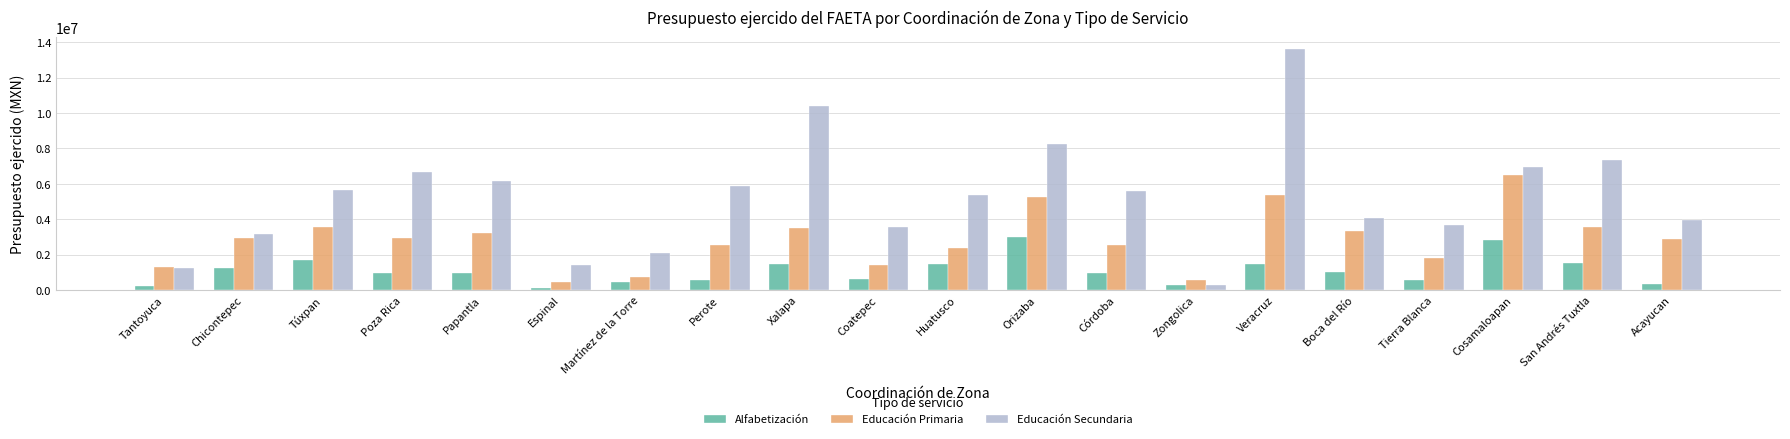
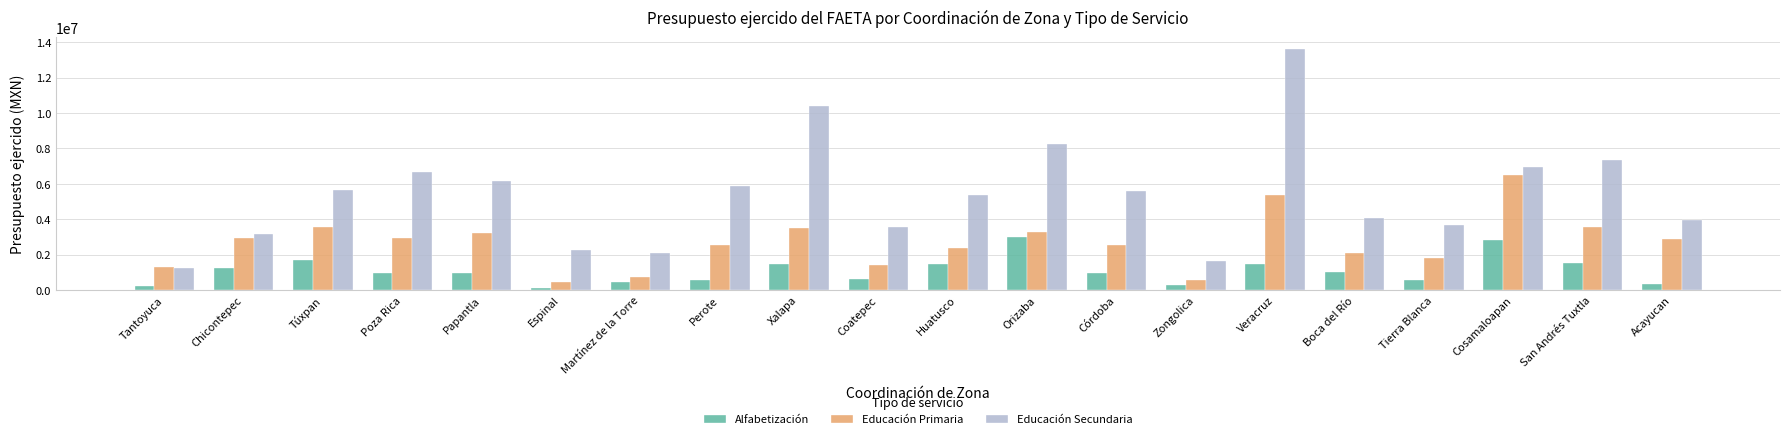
Educación Secundaria, Espinal: 1400000 -> 2300000
Educación Primaria, Orizaba: 5300000 -> 3300000
Educación Secundaria, Zongolica: 300000 -> 1700000
Educación Primaria, Boca del Río: 3300000 -> 2100000
